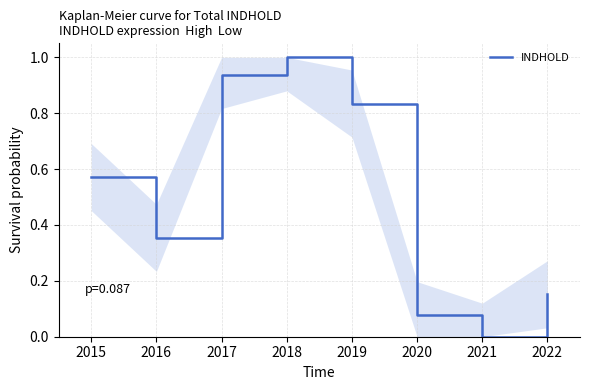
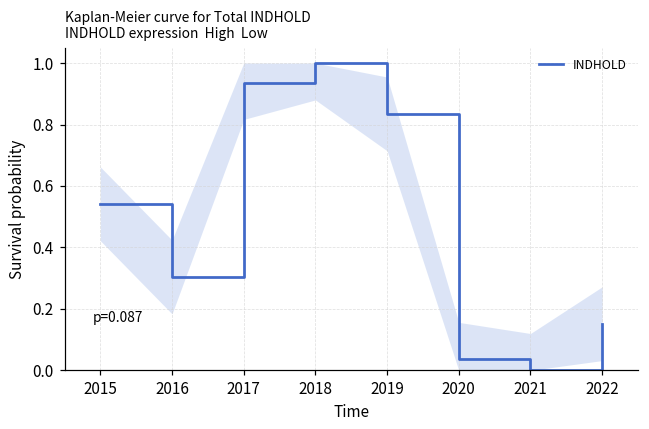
INDHOLD, 2015: 0.57 -> 0.54
INDHOLD, 2016: 0.35 -> 0.30
INDHOLD, 2020: 0.08 -> 0.04
